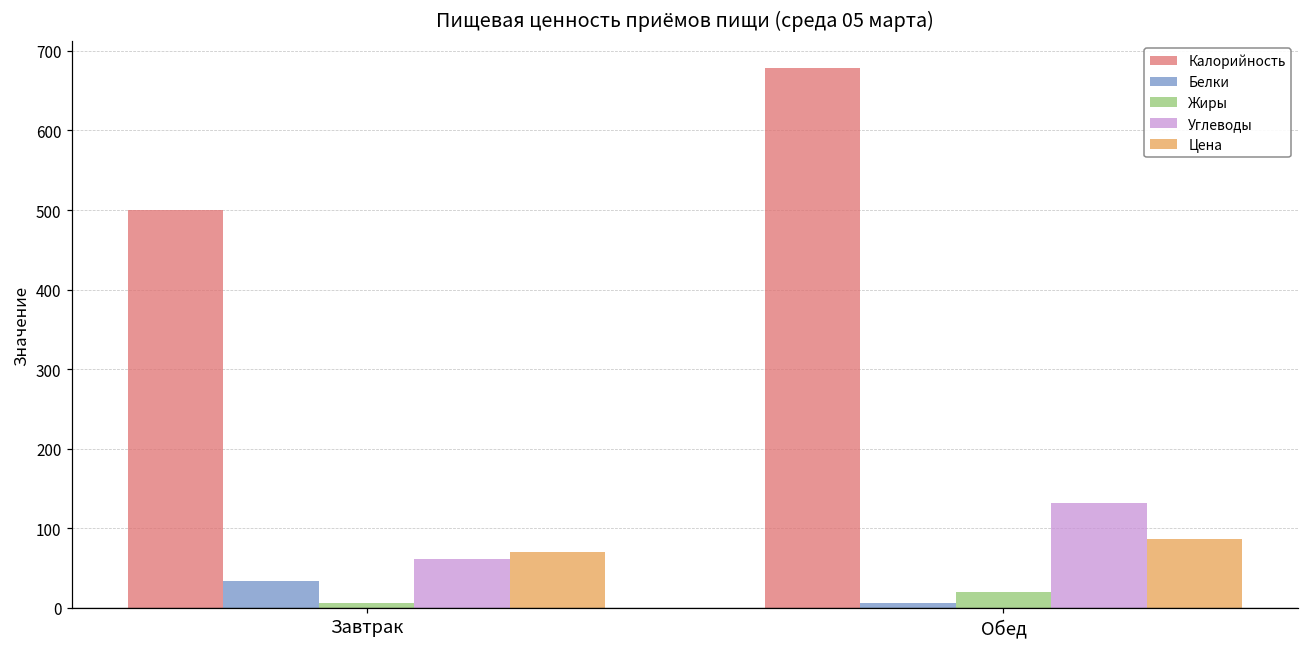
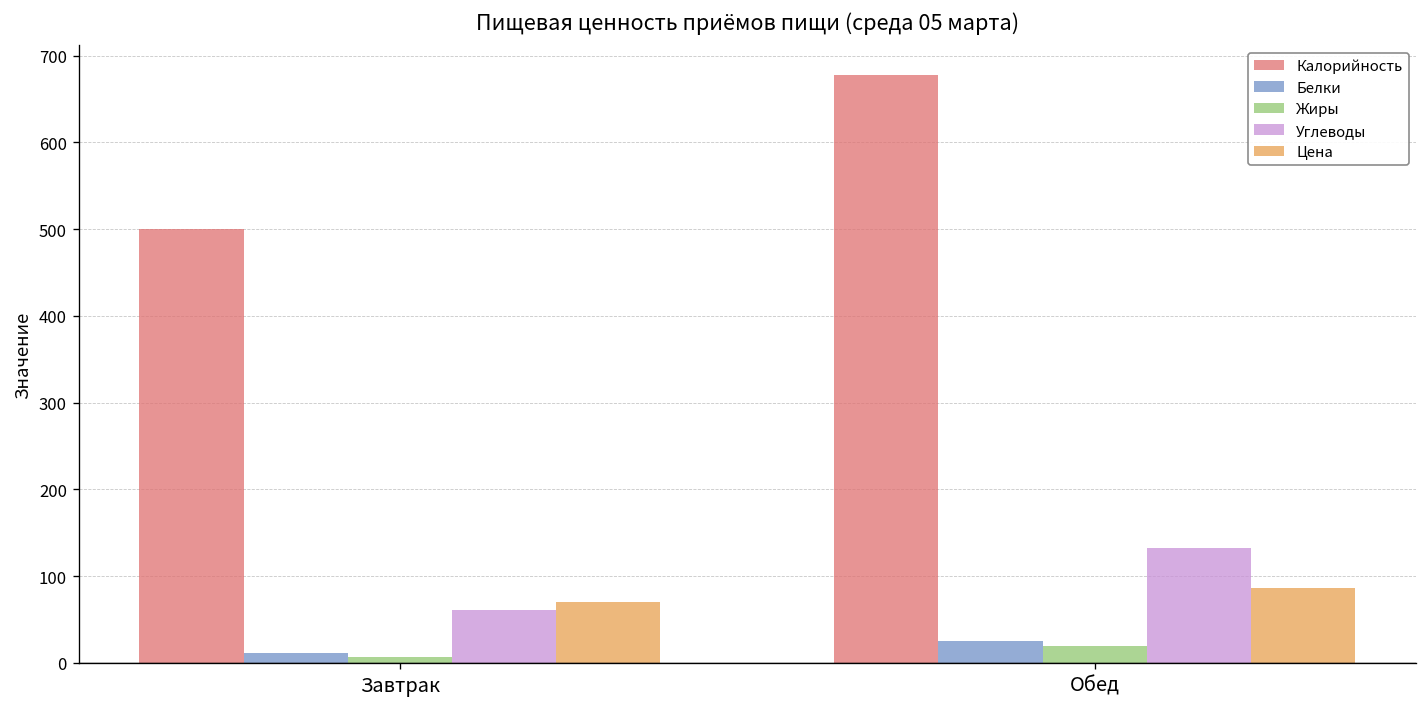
Белки, Завтрак: 30 -> 10
Белки, Обед: 10 -> 30
